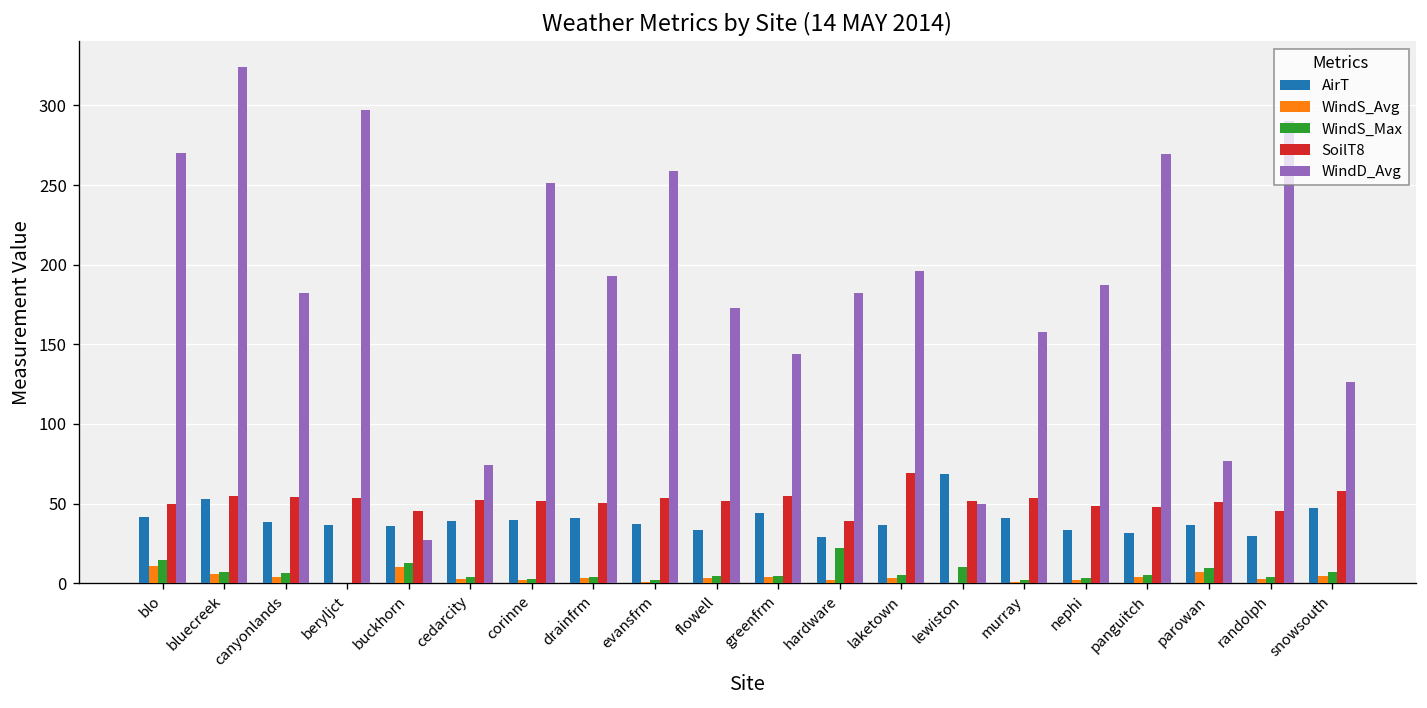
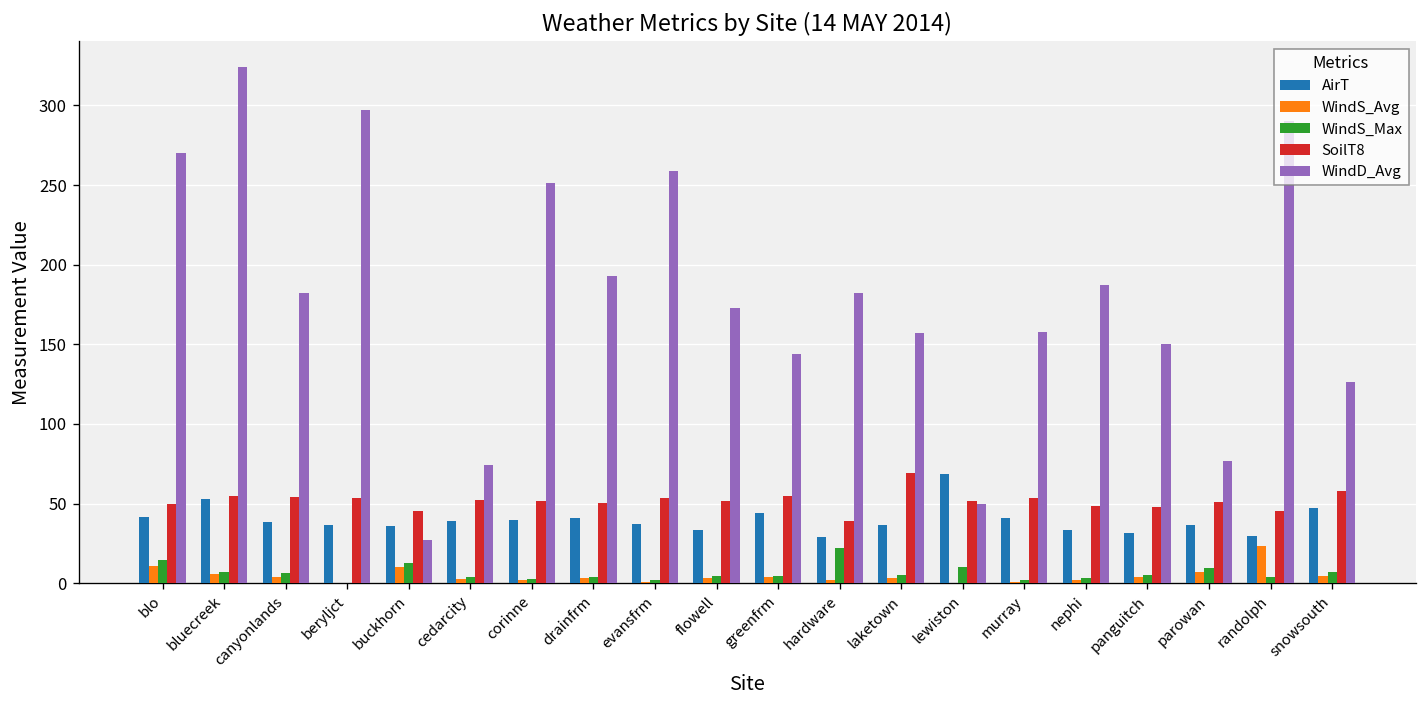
WindD_Avg, laketown: 196 -> 157
WindD_Avg, panguitch: 270 -> 150
WindS_Avg, randolph: 3 -> 23
